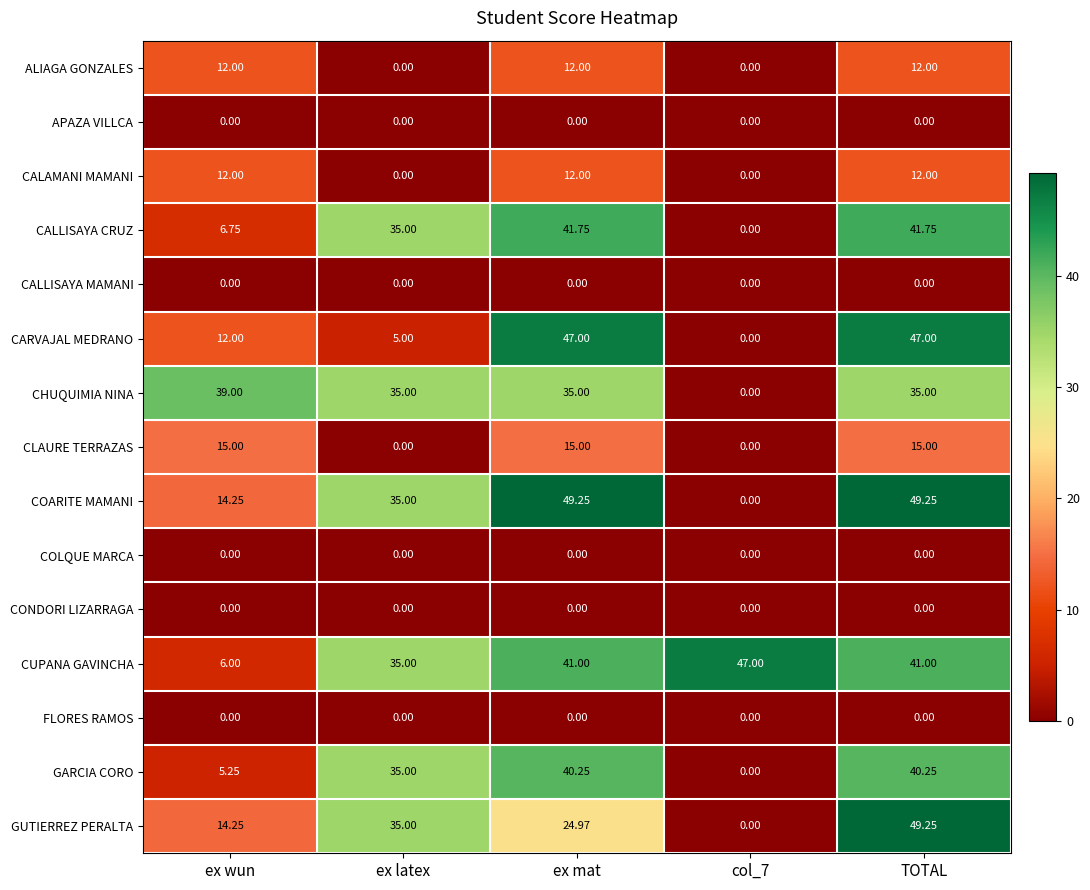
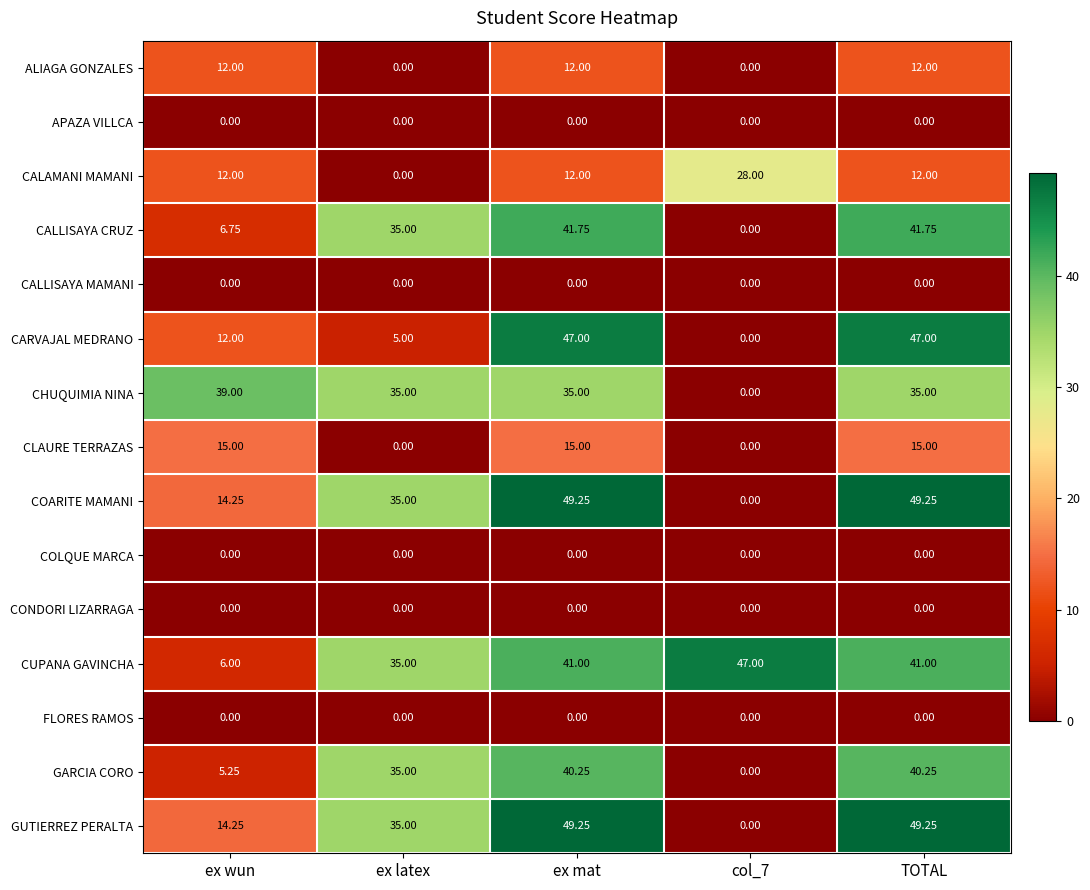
CALAMANI MAMANI, col_7: 0.00 -> 28.00
GUTIERREZ PERALTA, ex mat: 24.97 -> 49.25
